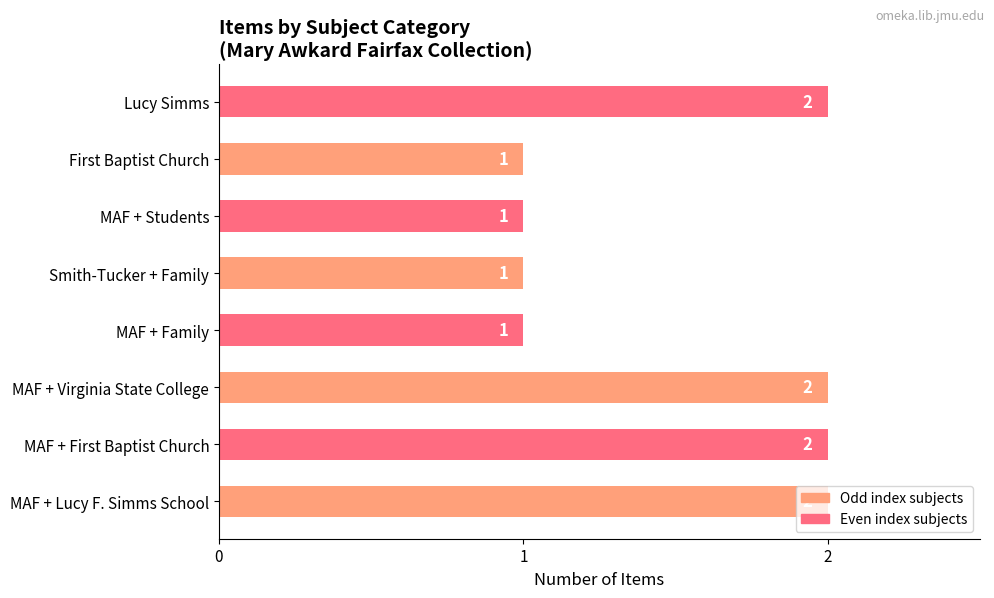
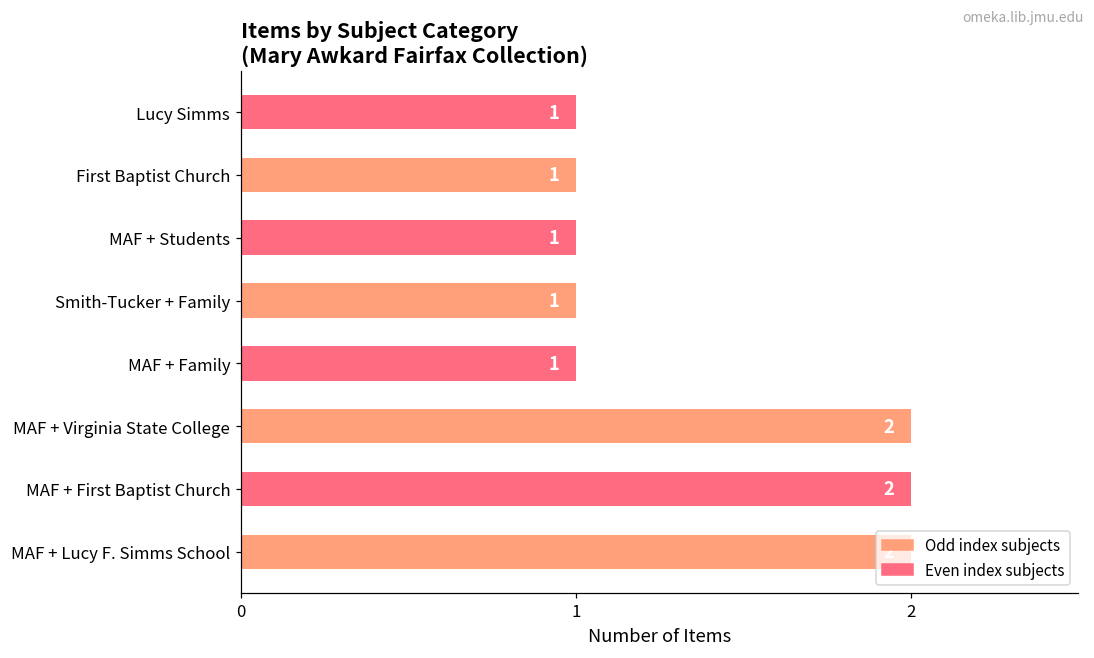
Lucy Simms: 2 -> 1
